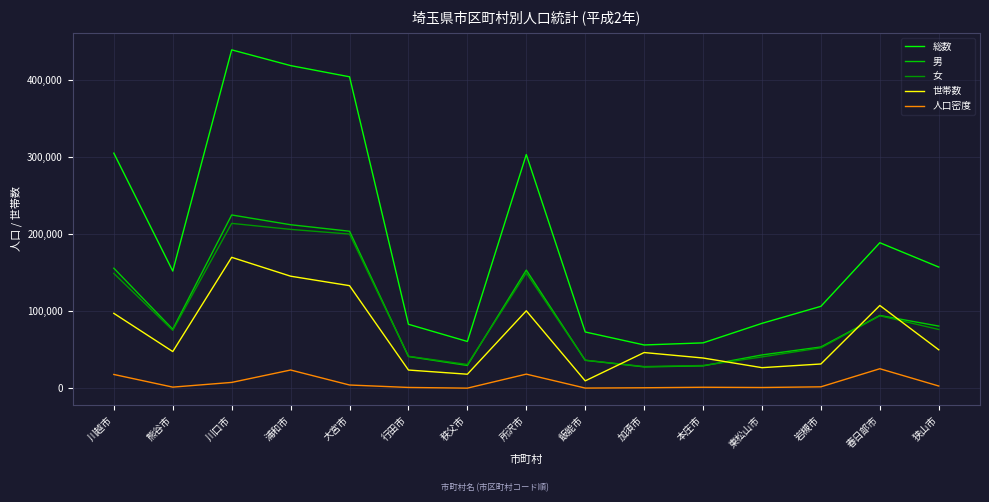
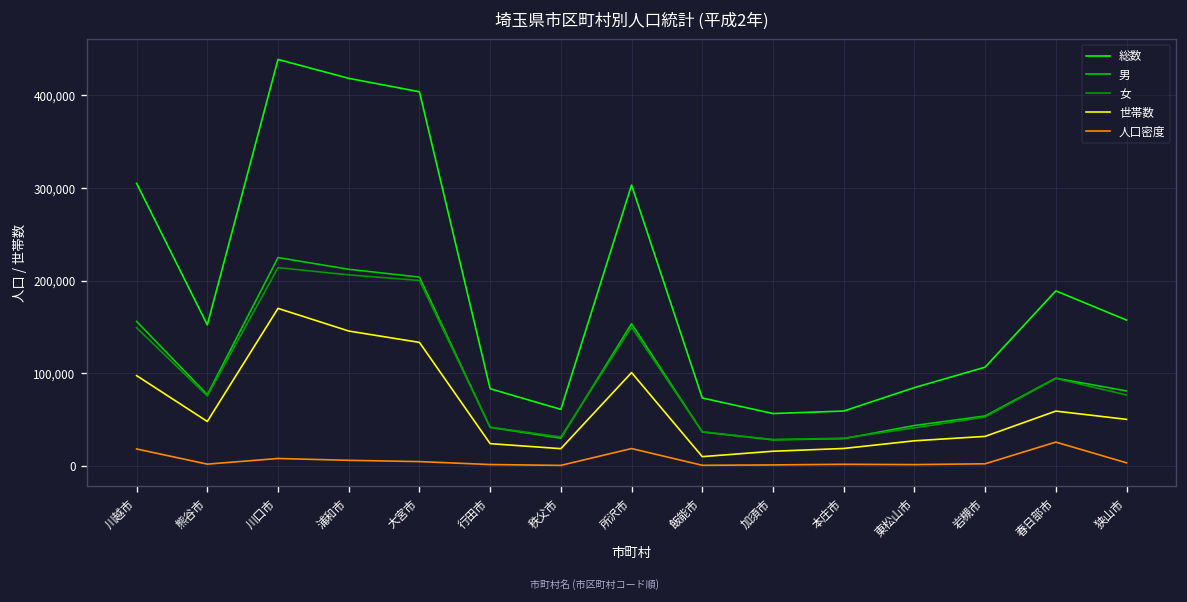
人口密度, 浦和市: 20,000 -> 10,000
世帯数, 加須市: 50,000 -> 20,000
世帯数, 本庄市: 40,000 -> 20,000
世帯数, 春日部市: 110,000 -> 60,000
